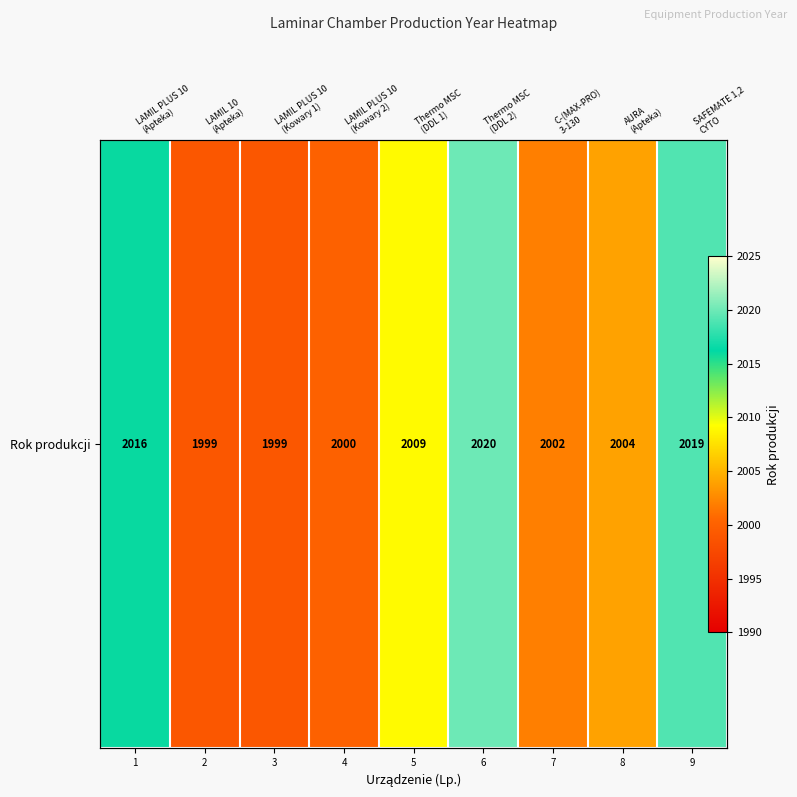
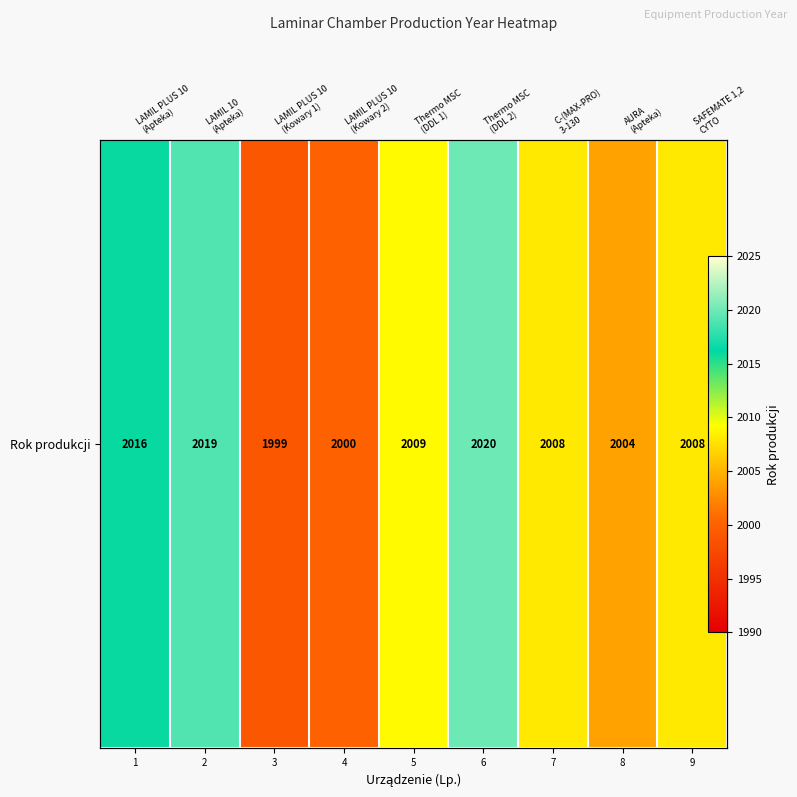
Rok produkcji, 2: 1999 -> 2019
Rok produkcji, 7: 2002 -> 2008
Rok produkcji, 9: 2019 -> 2008
